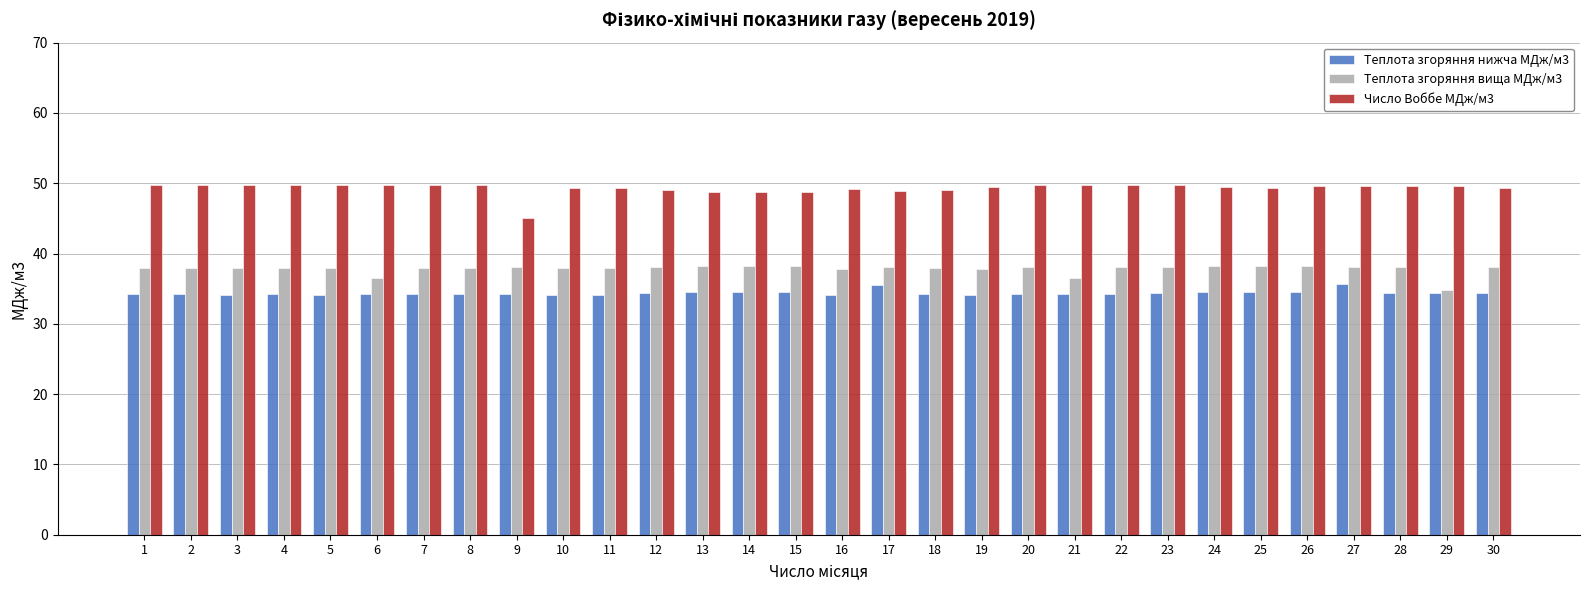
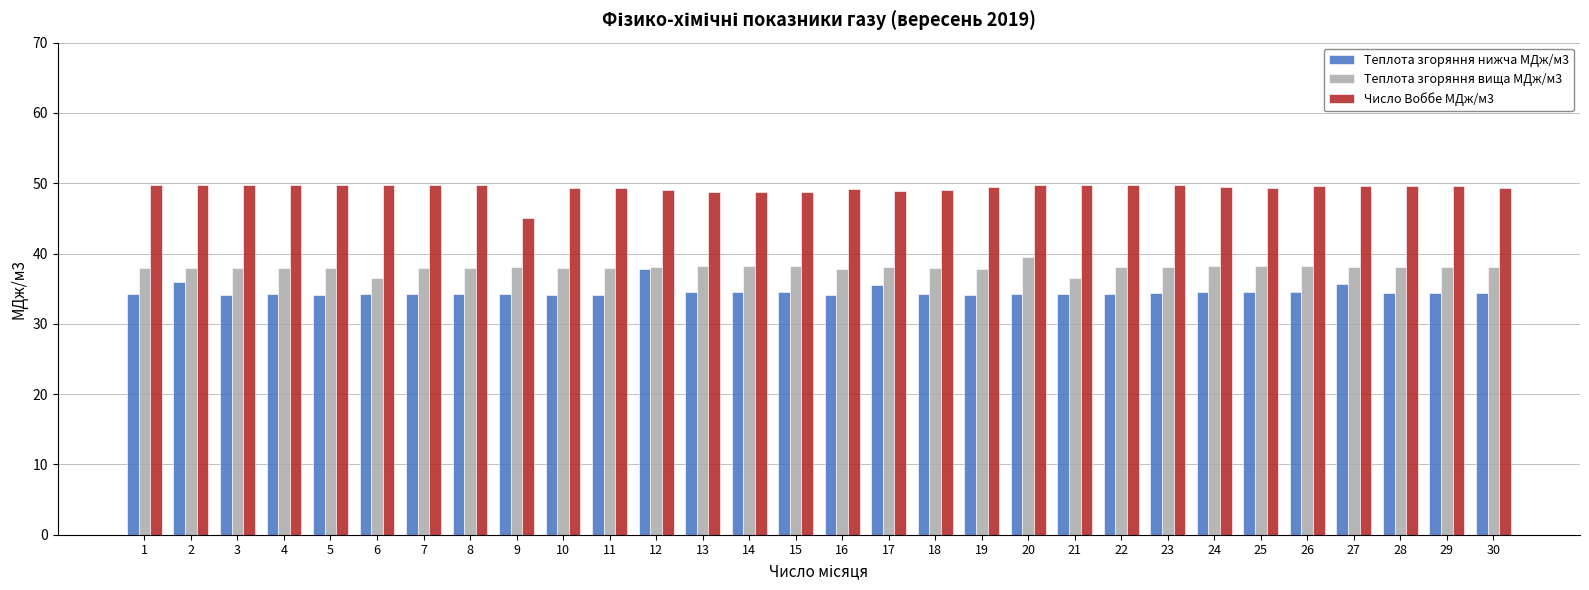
Теплота згоряння нижча МДж/м3, 2: 34 -> 36
Теплота згоряння нижча МДж/м3, 12: 34 -> 38
Теплота згоряння вища МДж/м3, 20: 38 -> 39
Теплота згоряння вища МДж/м3, 29: 35 -> 38
